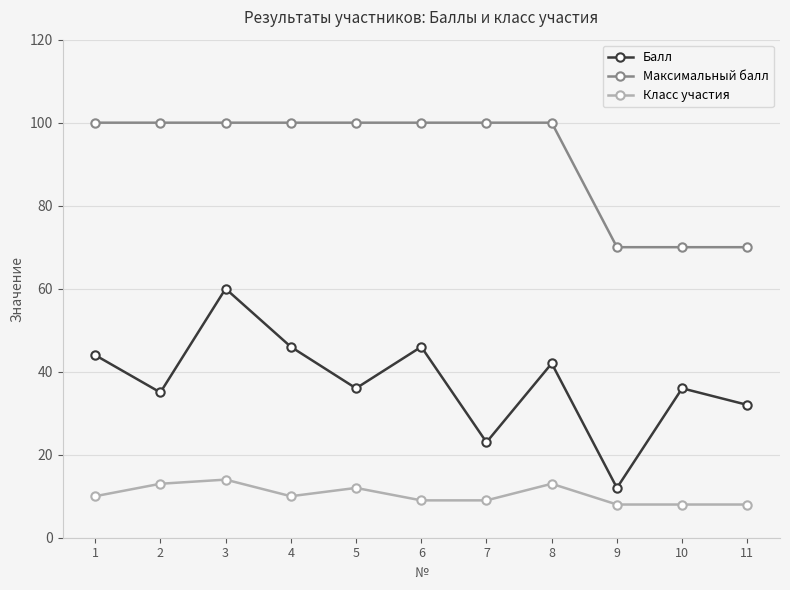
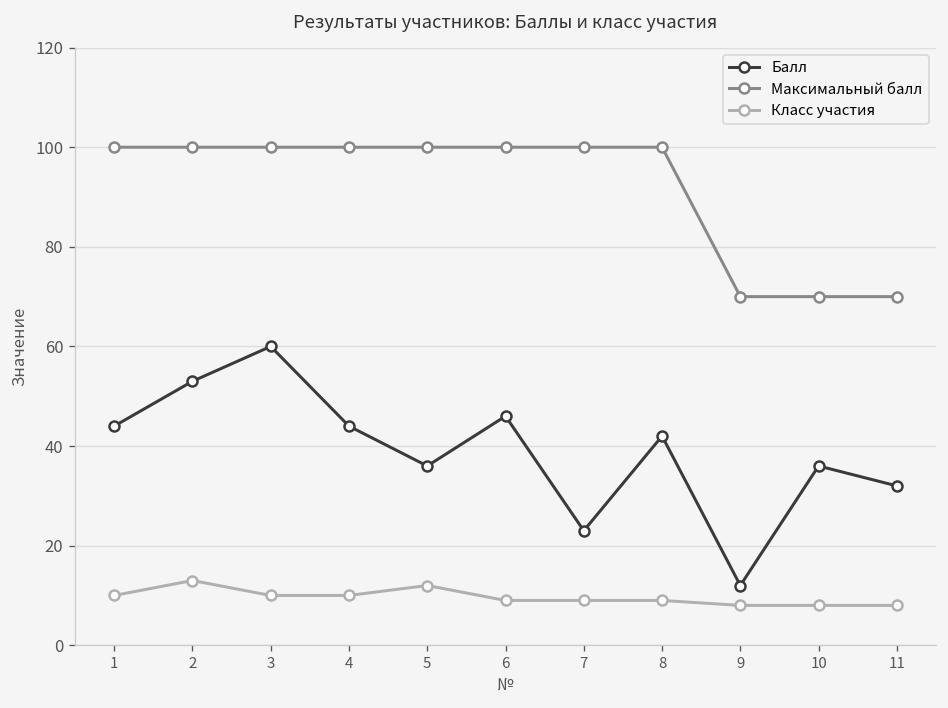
Балл, 2: 35 -> 53
Класс участия, 3: 14 -> 10
Балл, 4: 46 -> 44
Класс участия, 8: 13 -> 9
